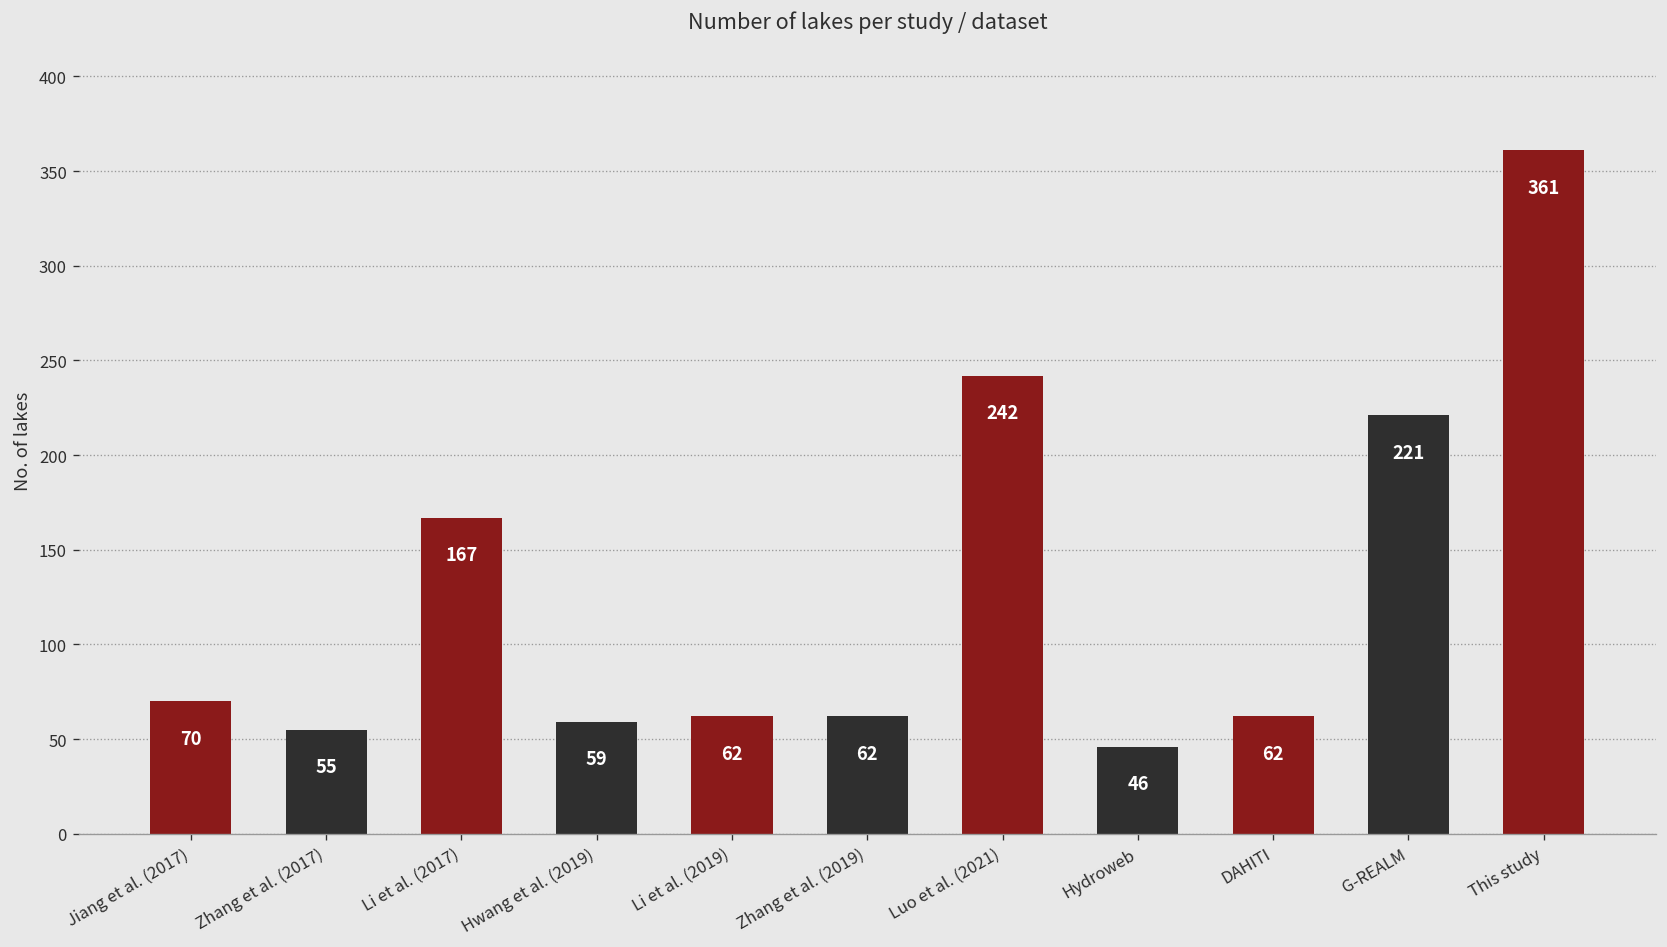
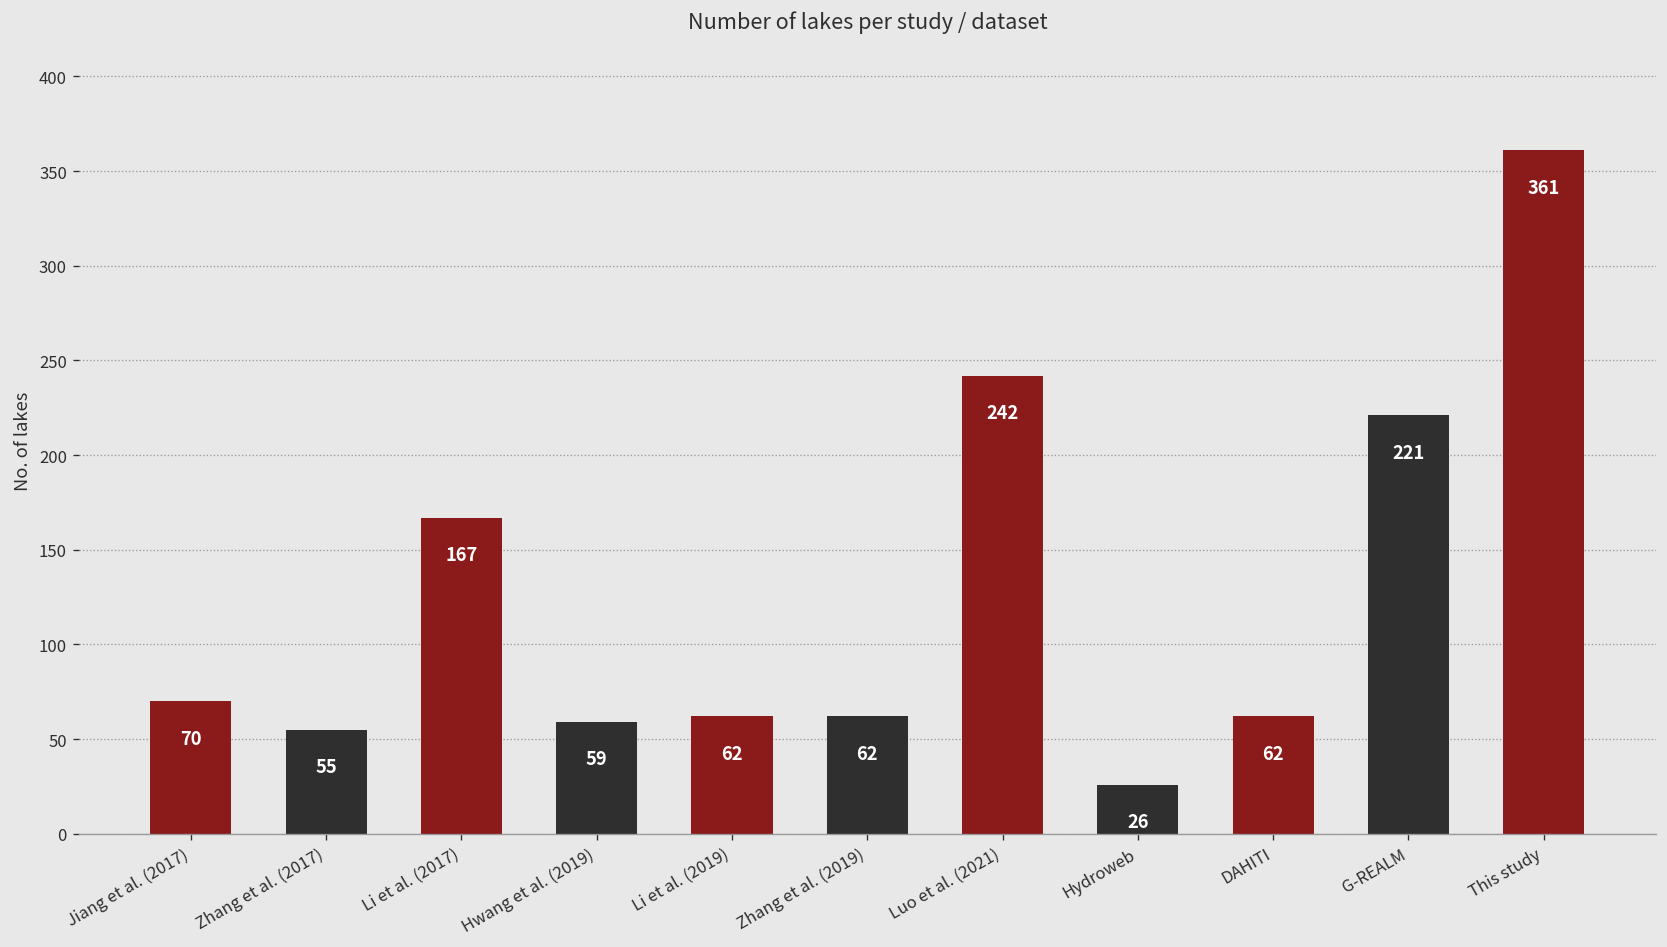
Hydroweb: 46 -> 26
